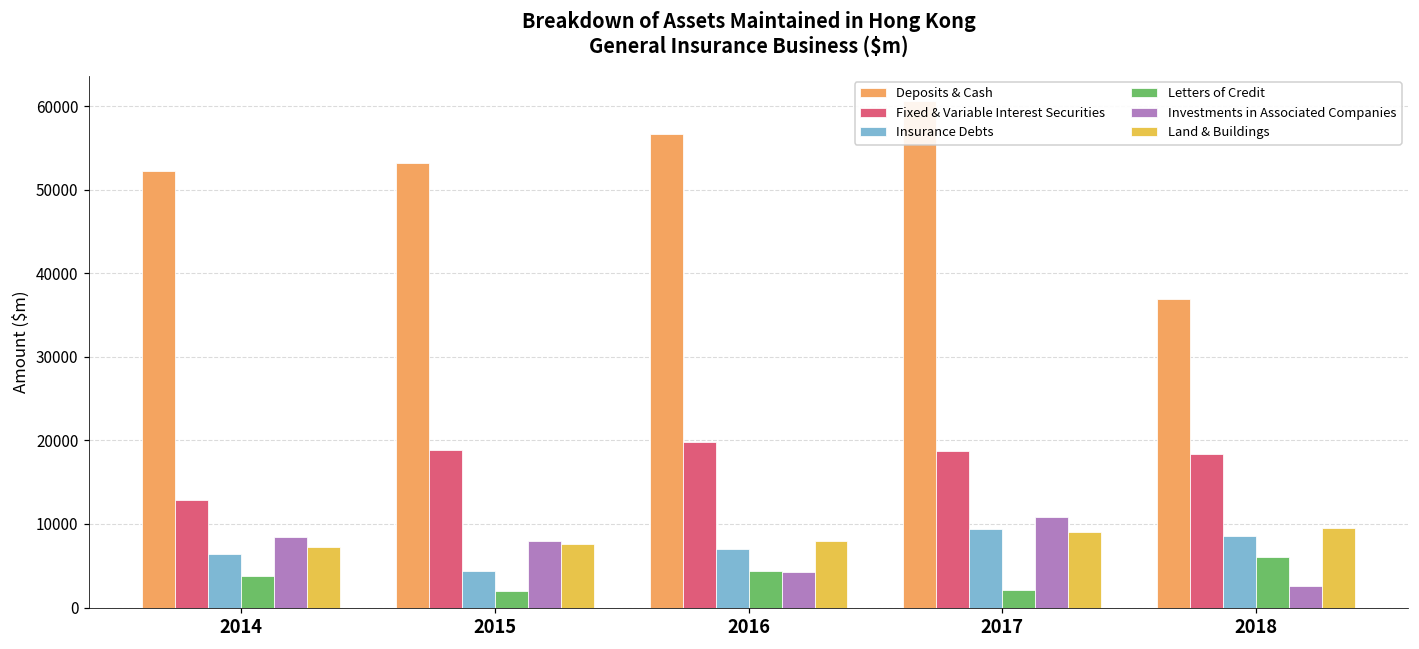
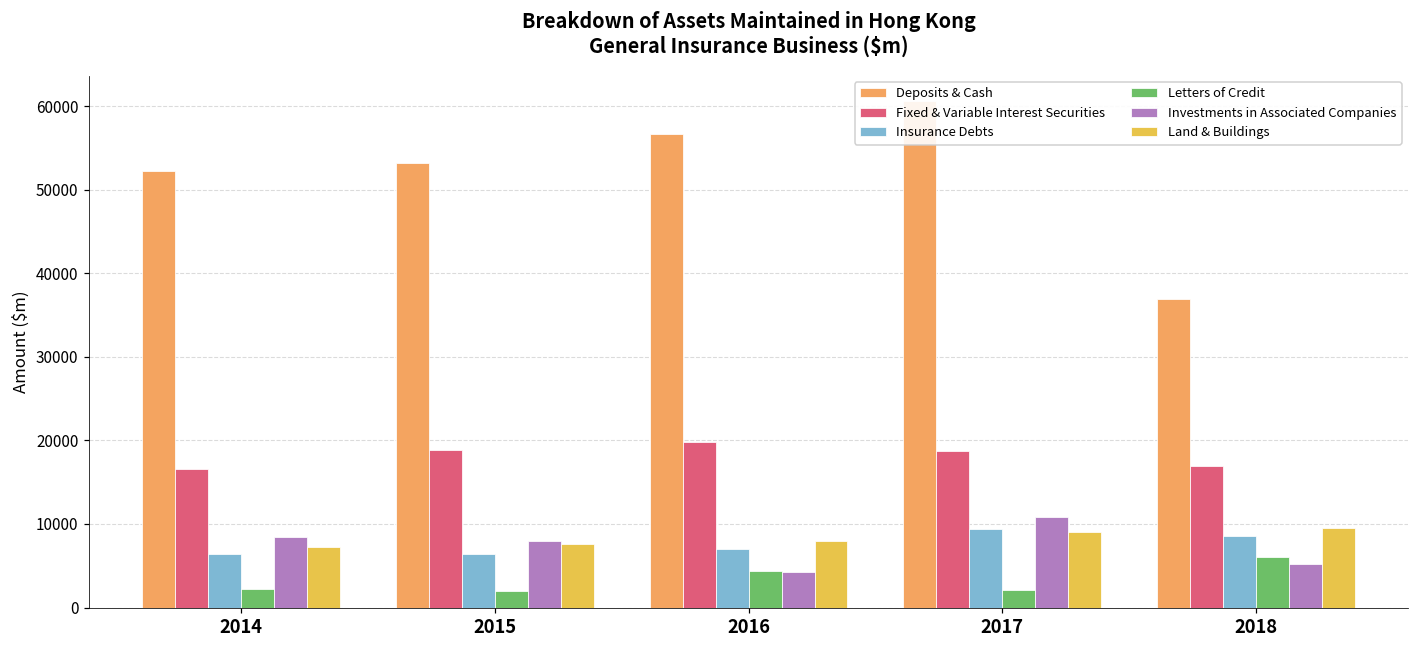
Fixed & Variable Interest Securities, 2014: 13000 -> 17000
Letters of Credit, 2014: 4000 -> 2000
Insurance Debts, 2015: 4000 -> 6000
Fixed & Variable Interest Securities, 2018: 18000 -> 17000
Investments in Associated Companies, 2018: 3000 -> 5000
